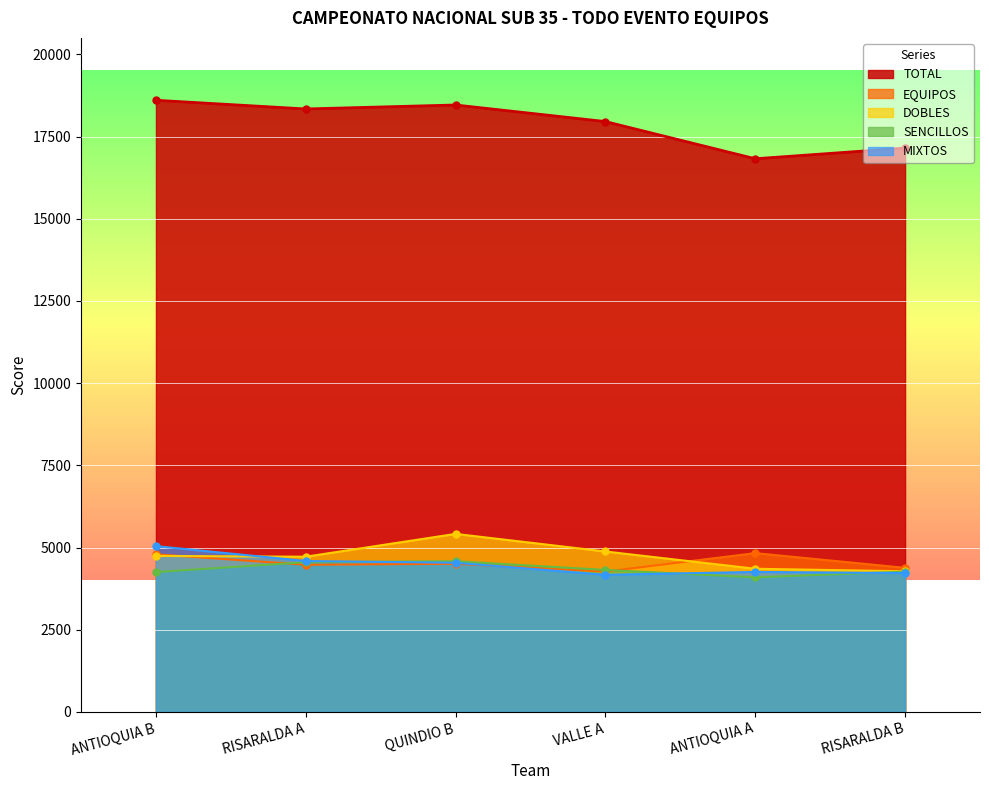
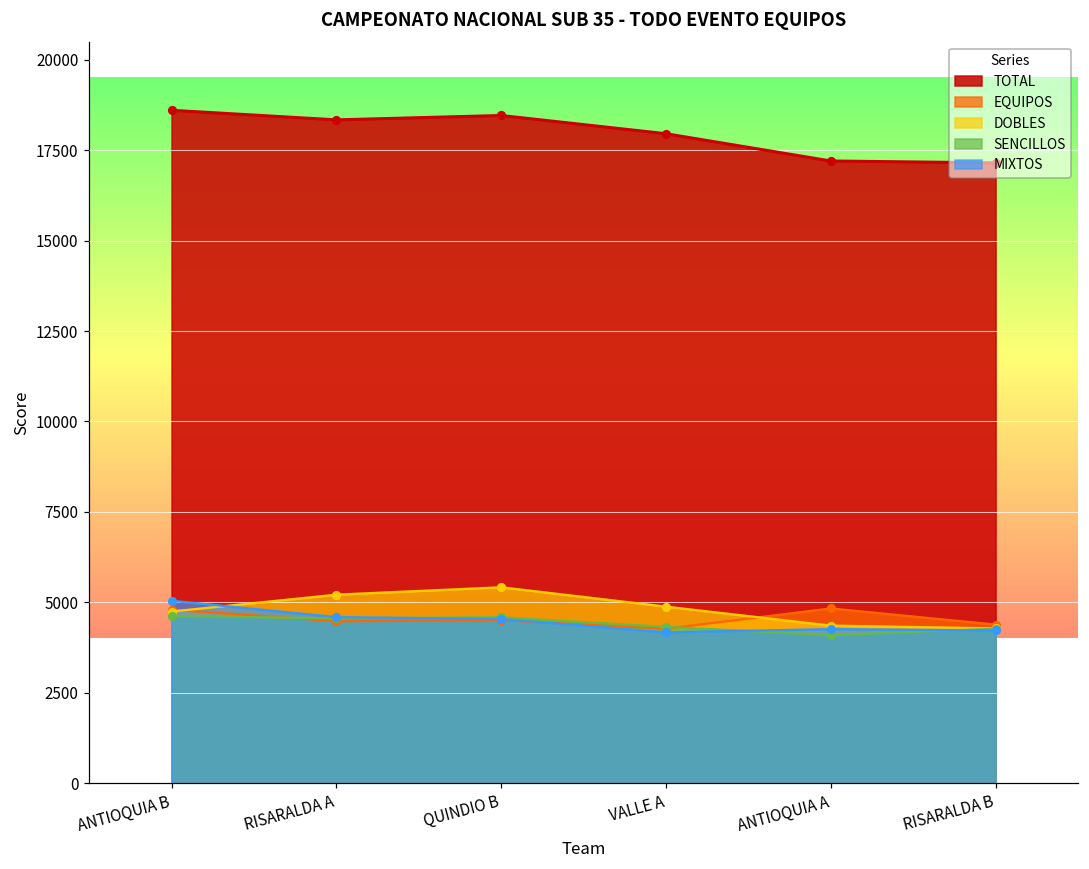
SENCILLOS, ANTIOQUIA B: 4300 -> 4600
DOBLES, RISARALDA A: 4700 -> 5200
TOTAL, ANTIOQUIA A: 16800 -> 17200
